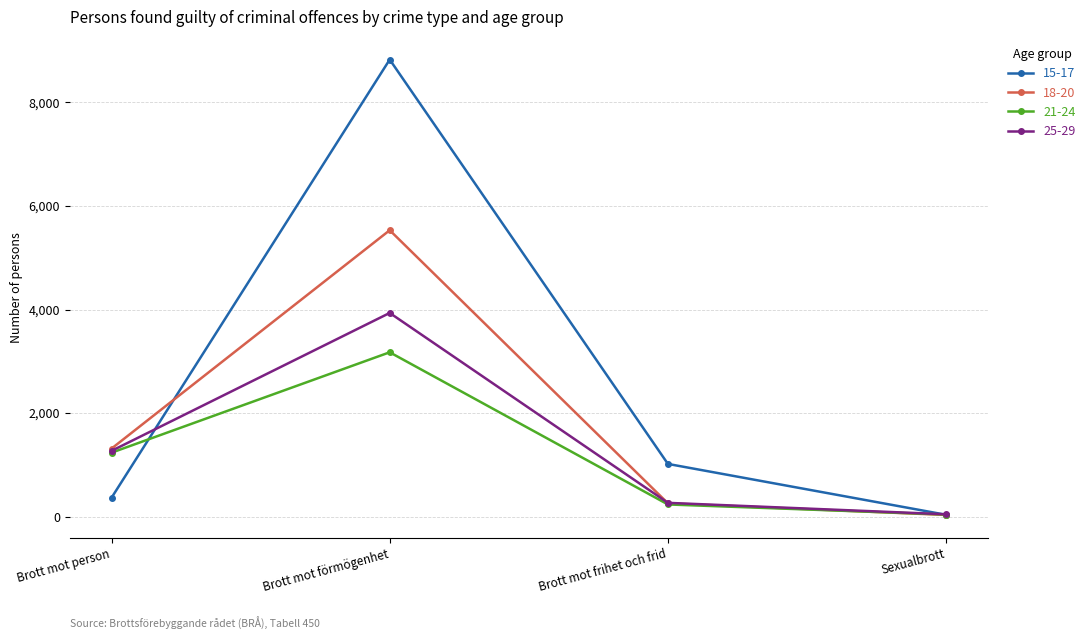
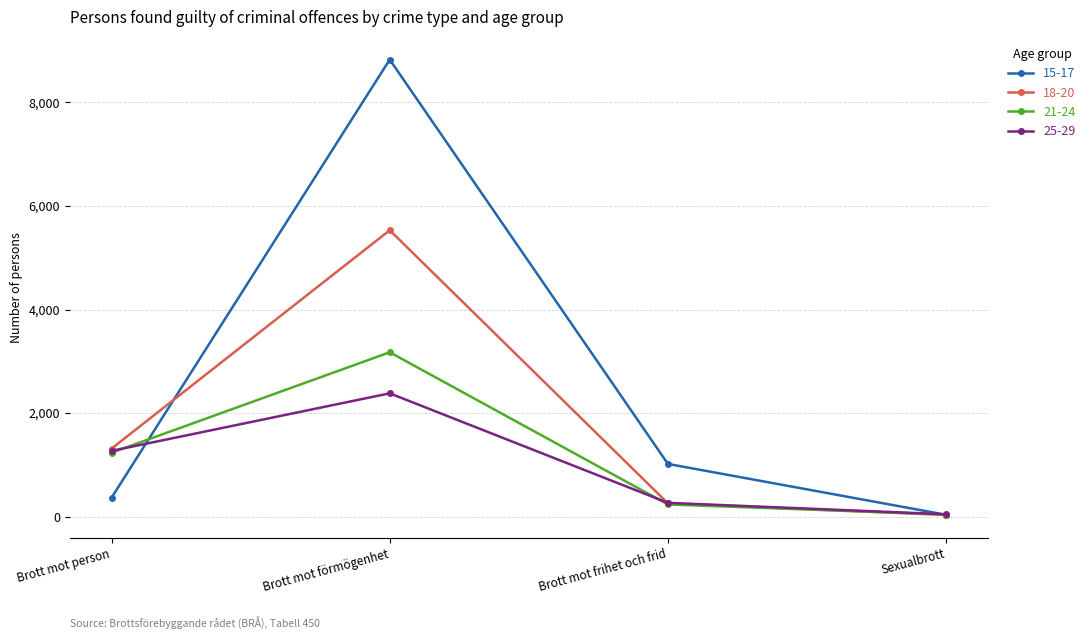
25-29, Brott mot förmögenhet: 3,900 -> 2,400
